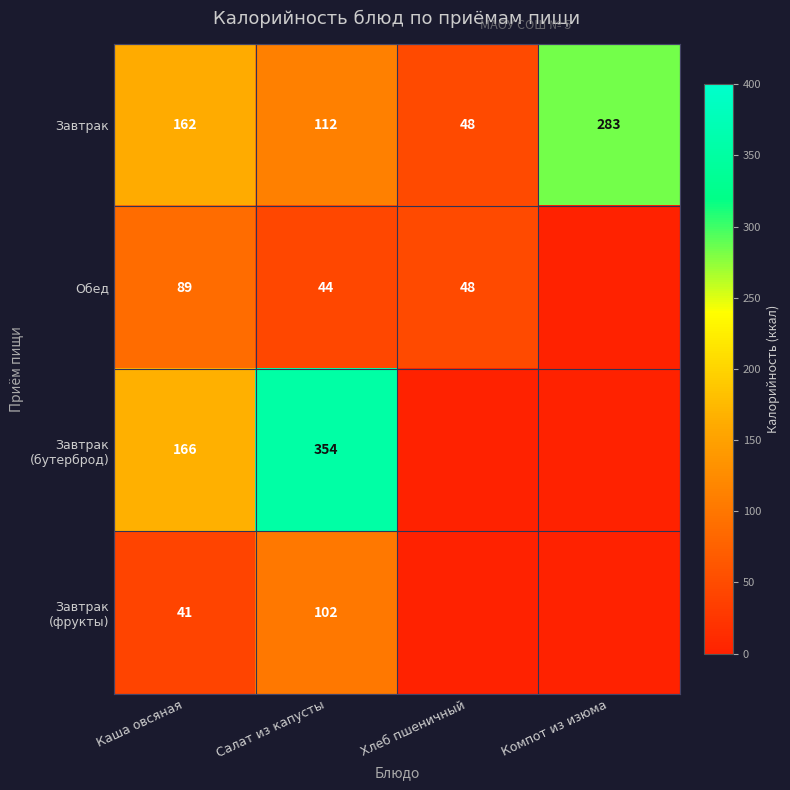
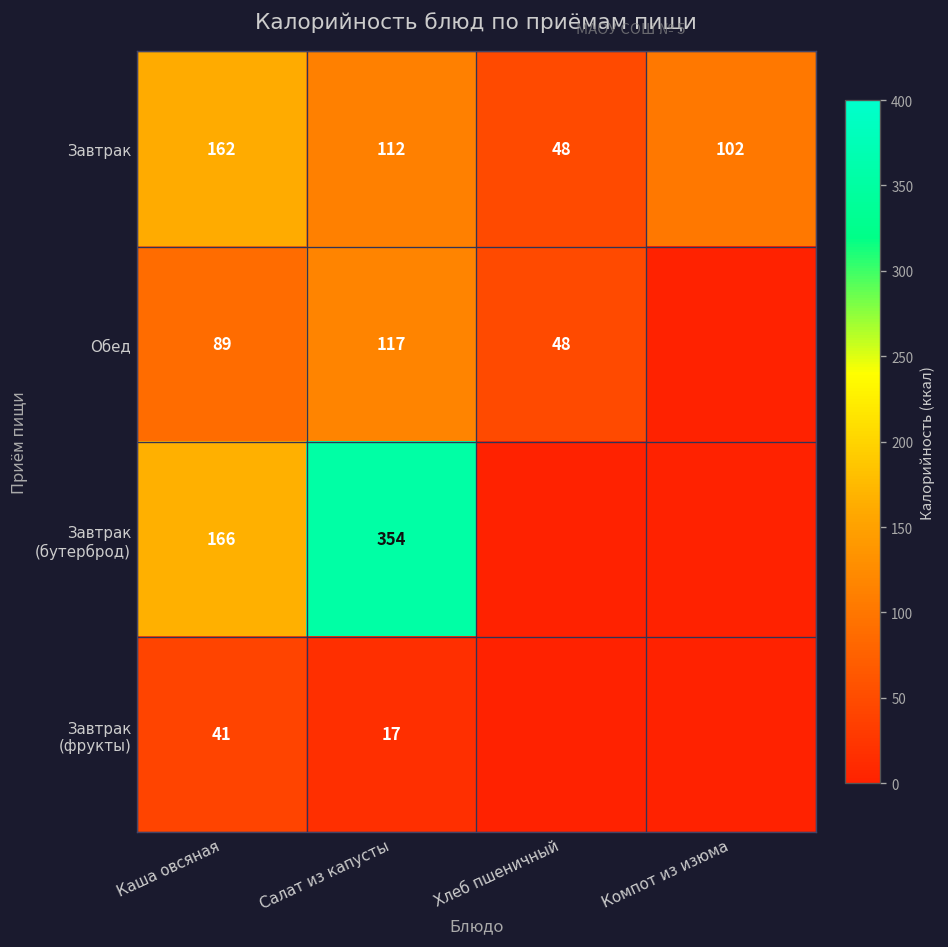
Завтрак, Компот из изюма: 283 -> 102
Обед, Салат из капусты: 44 -> 117
Завтрак (фрукты), Салат из капусты: 102 -> 17
